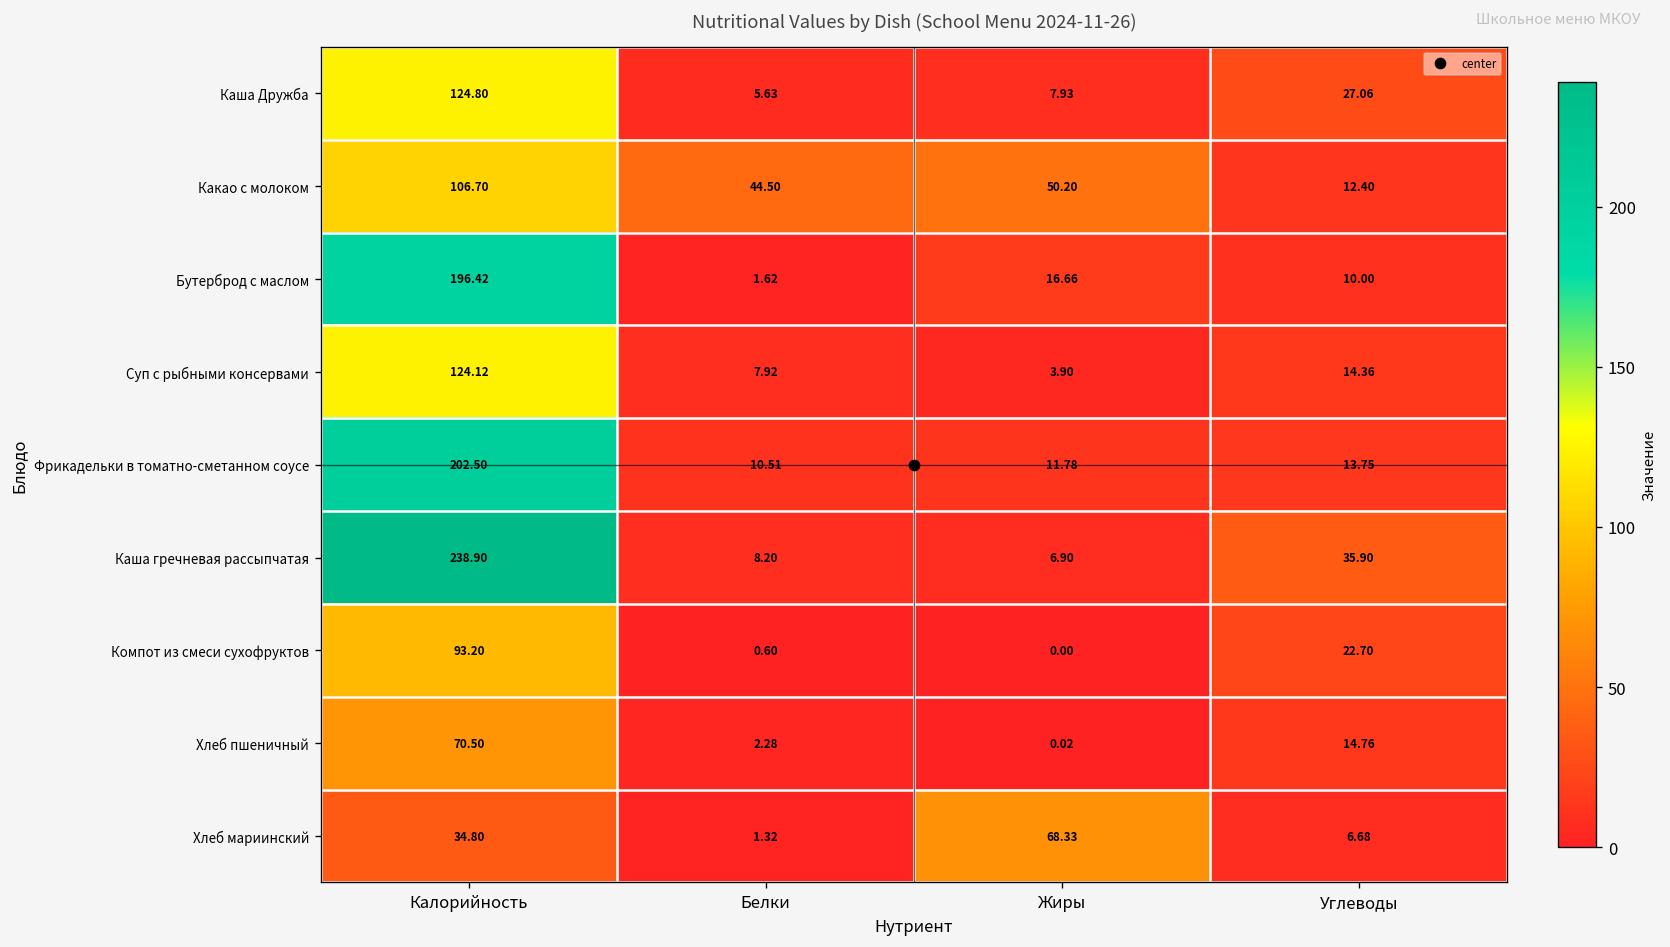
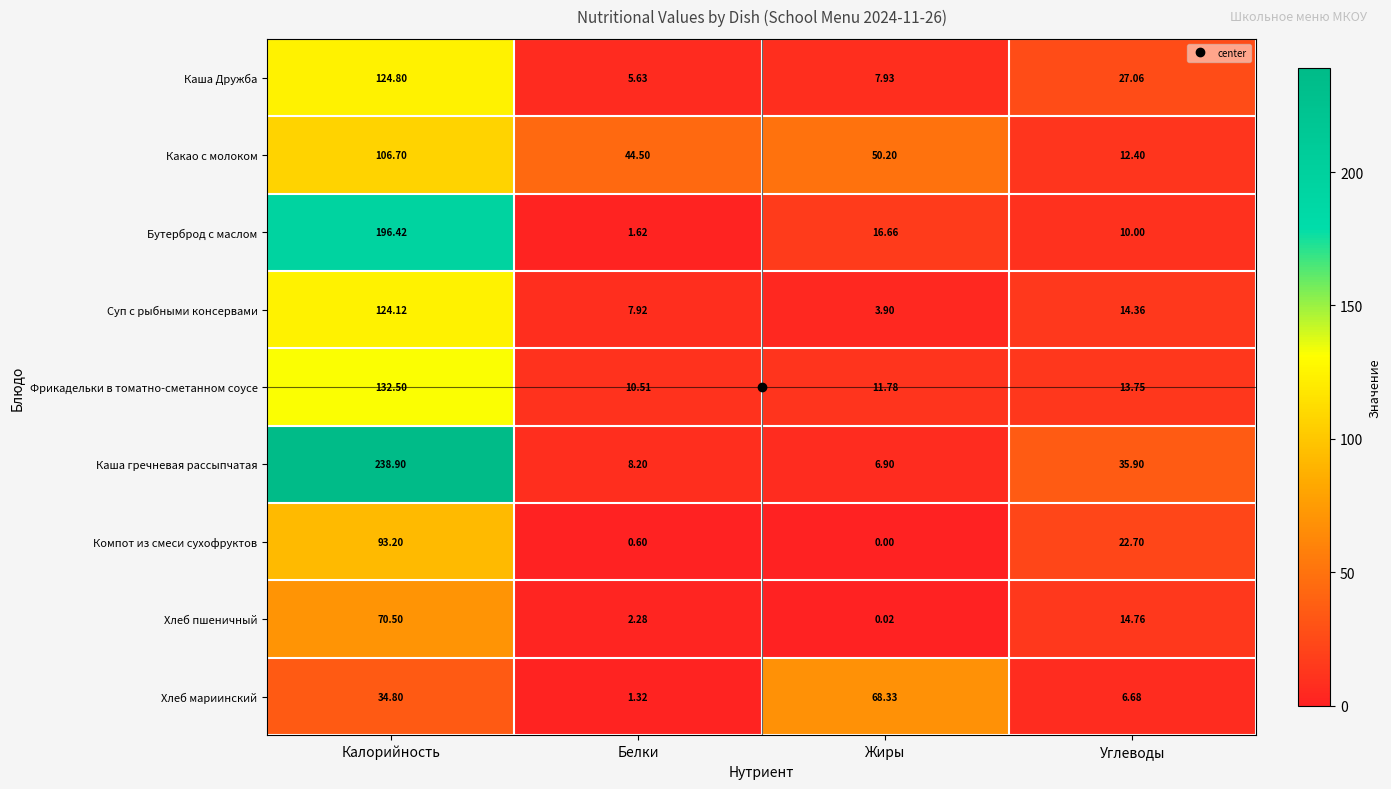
Фрикадельки в томатно-сметанном соусе, Калорийность: 202.50 -> 132.50
